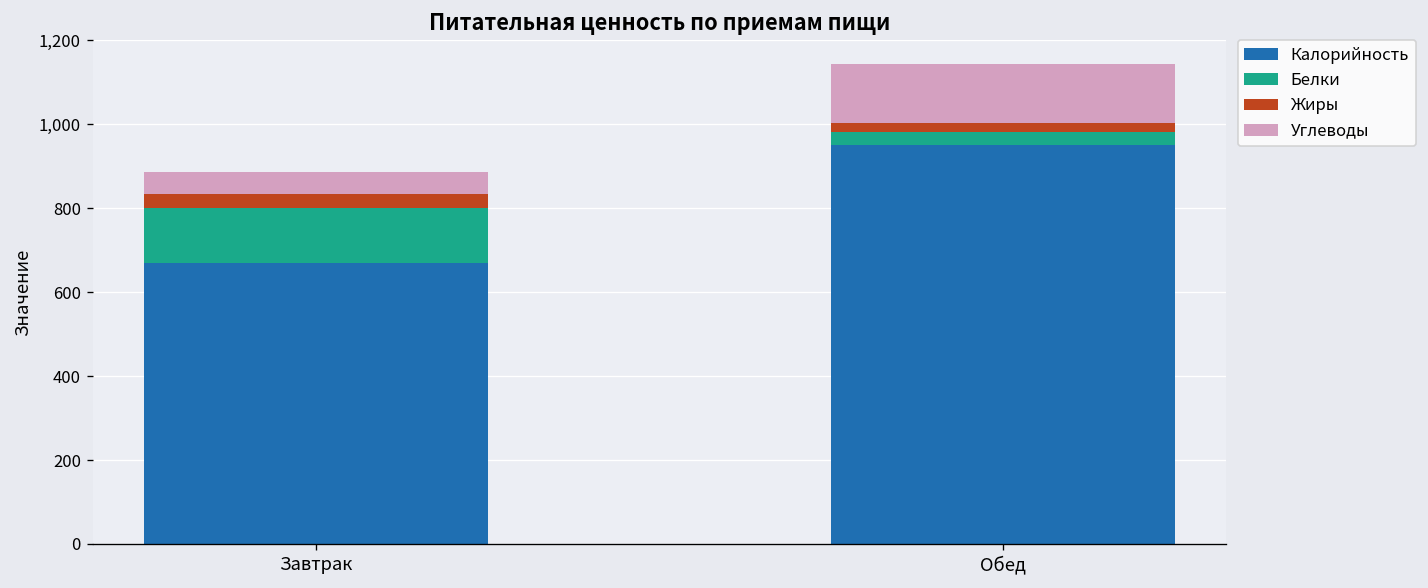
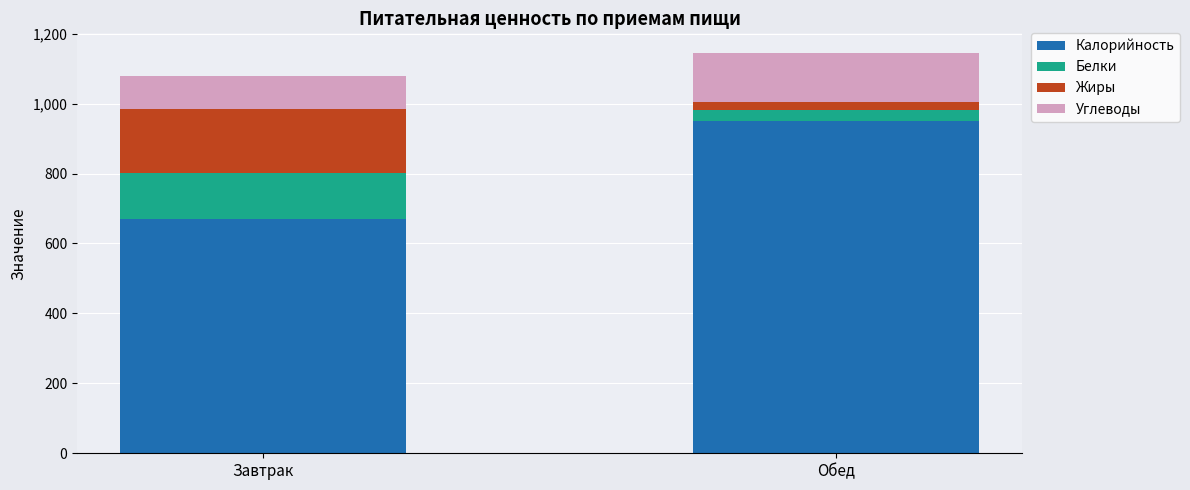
Жиры, Завтрак: 30 -> 180
Углеводы, Завтрак: 50 -> 90
